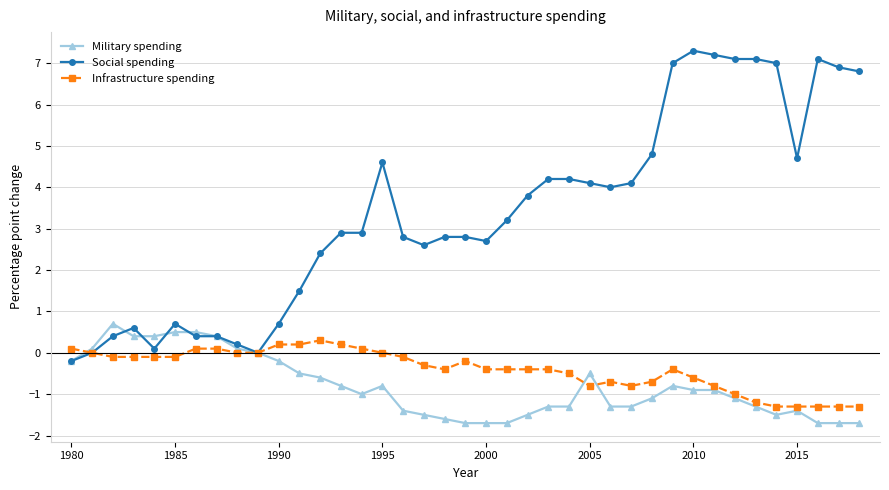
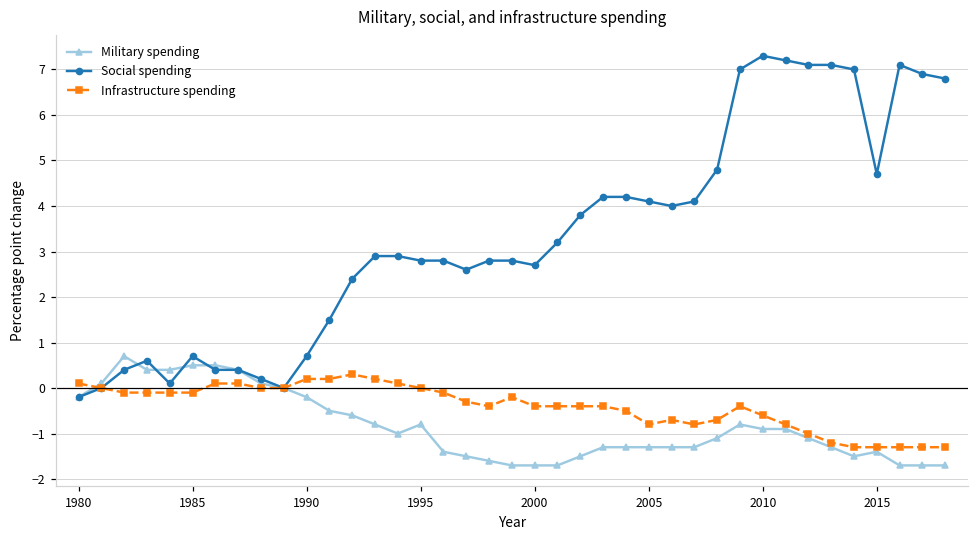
Social spending, 1995: 4.6 -> 2.8
Military spending, 2005: -0.5 -> -1.3
